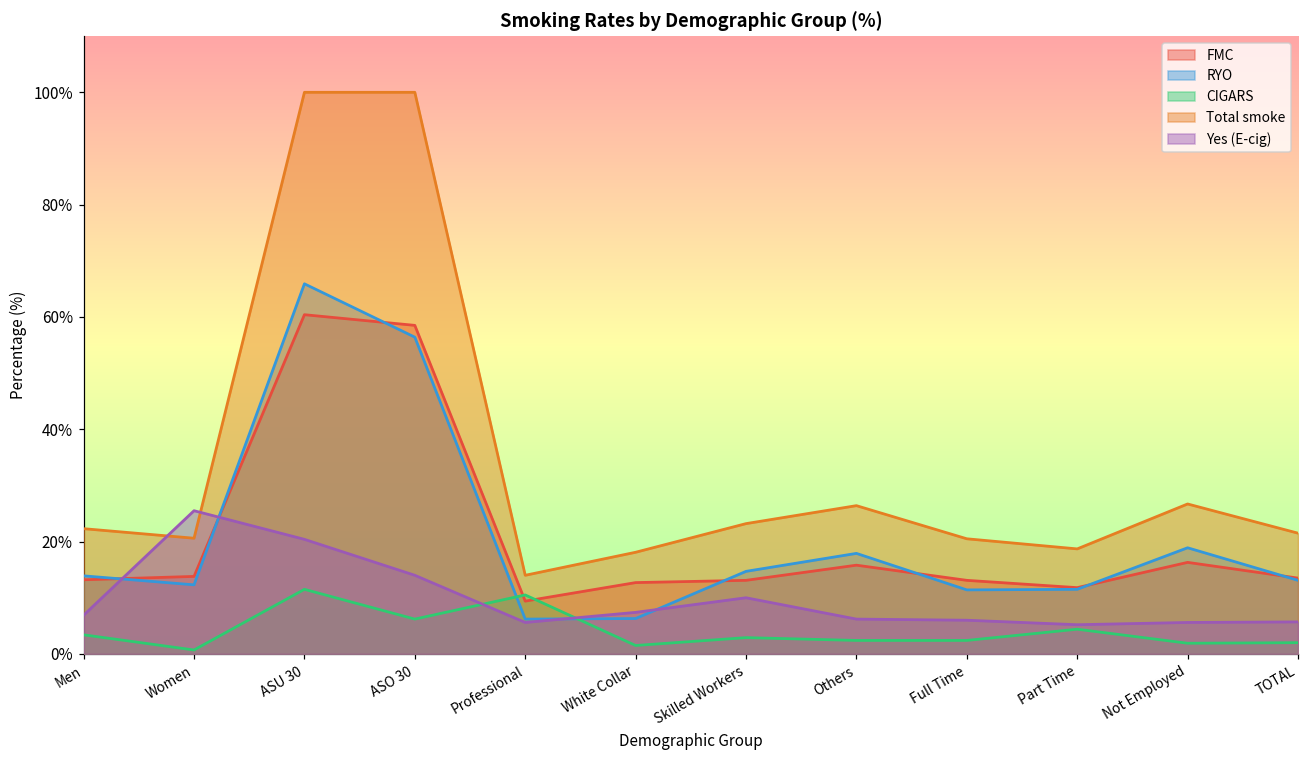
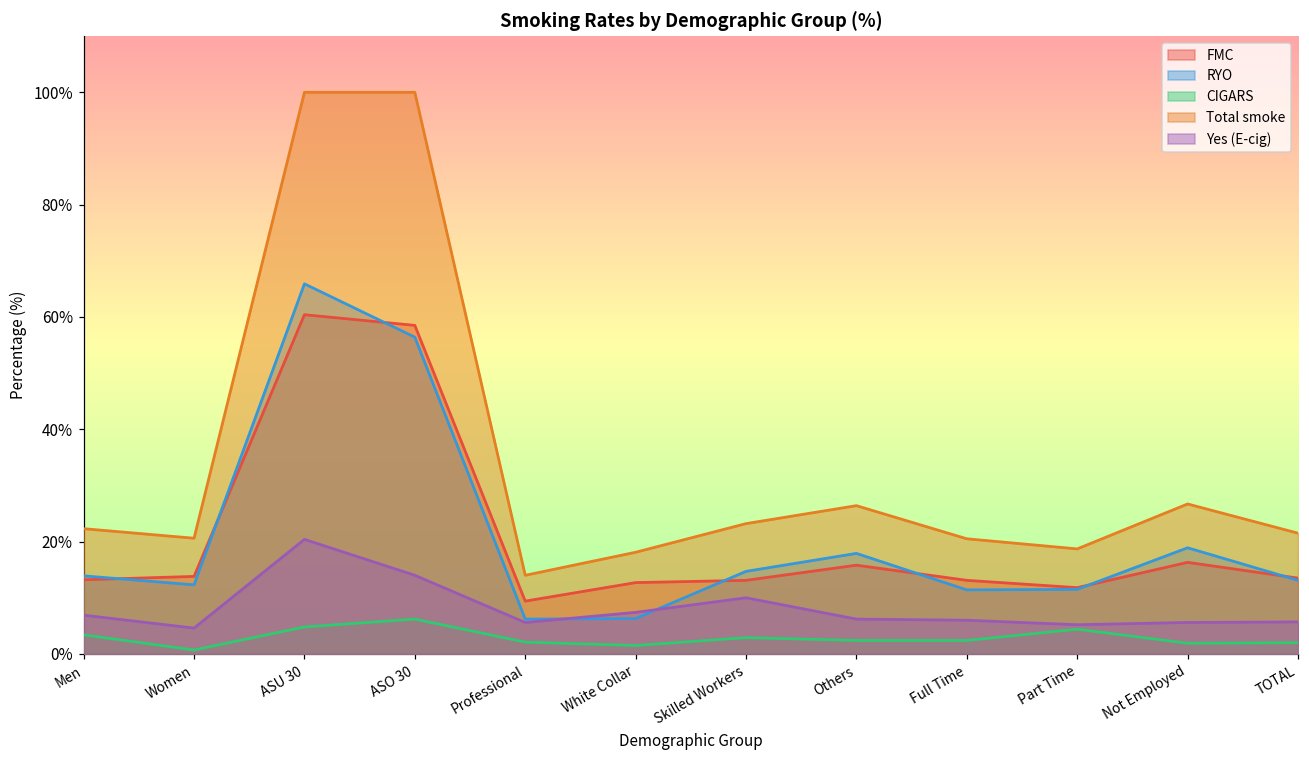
Yes (E-cig), Women: 26% -> 5%
CIGARS, ASU 30: 12% -> 5%
CIGARS, Professional: 11% -> 2%
